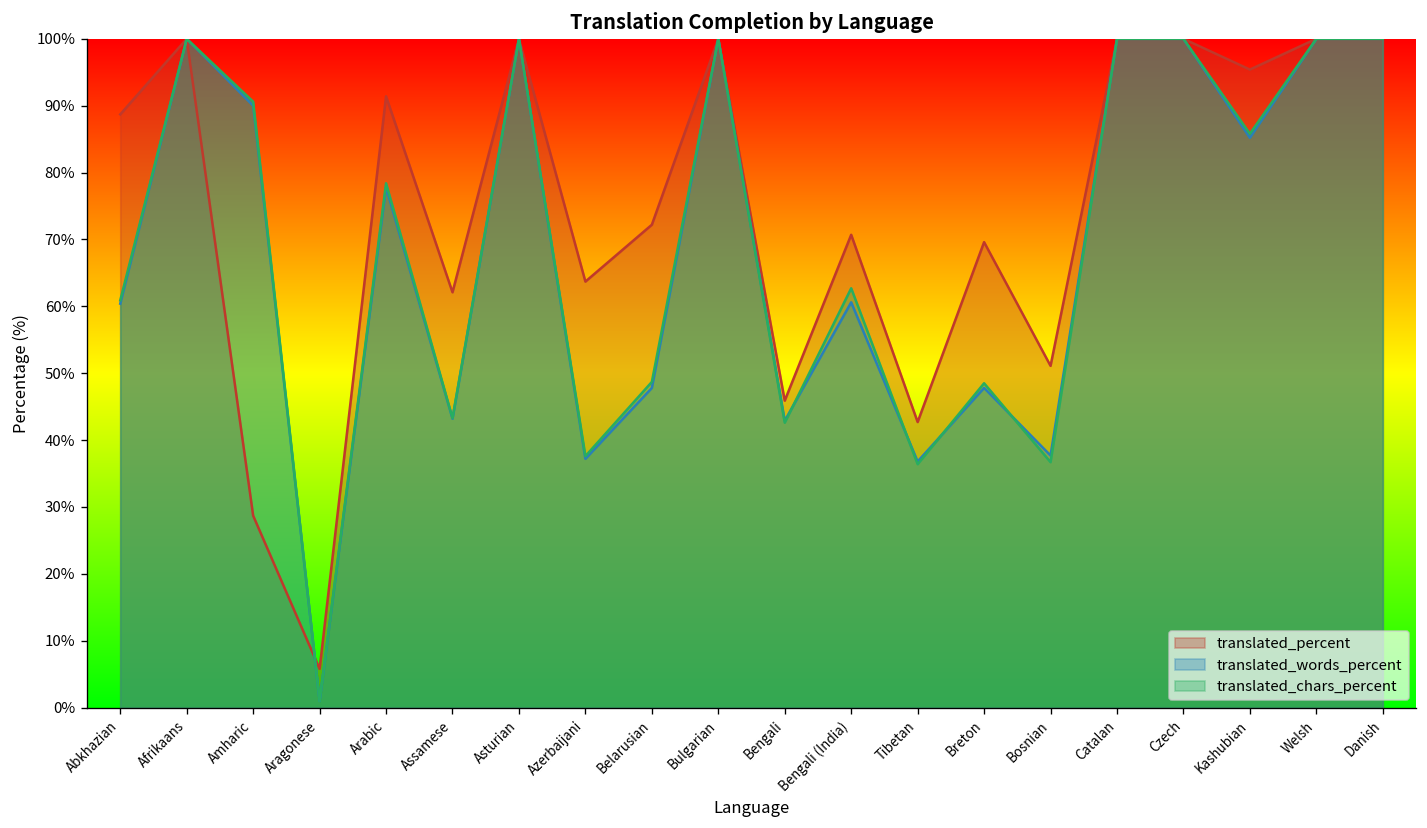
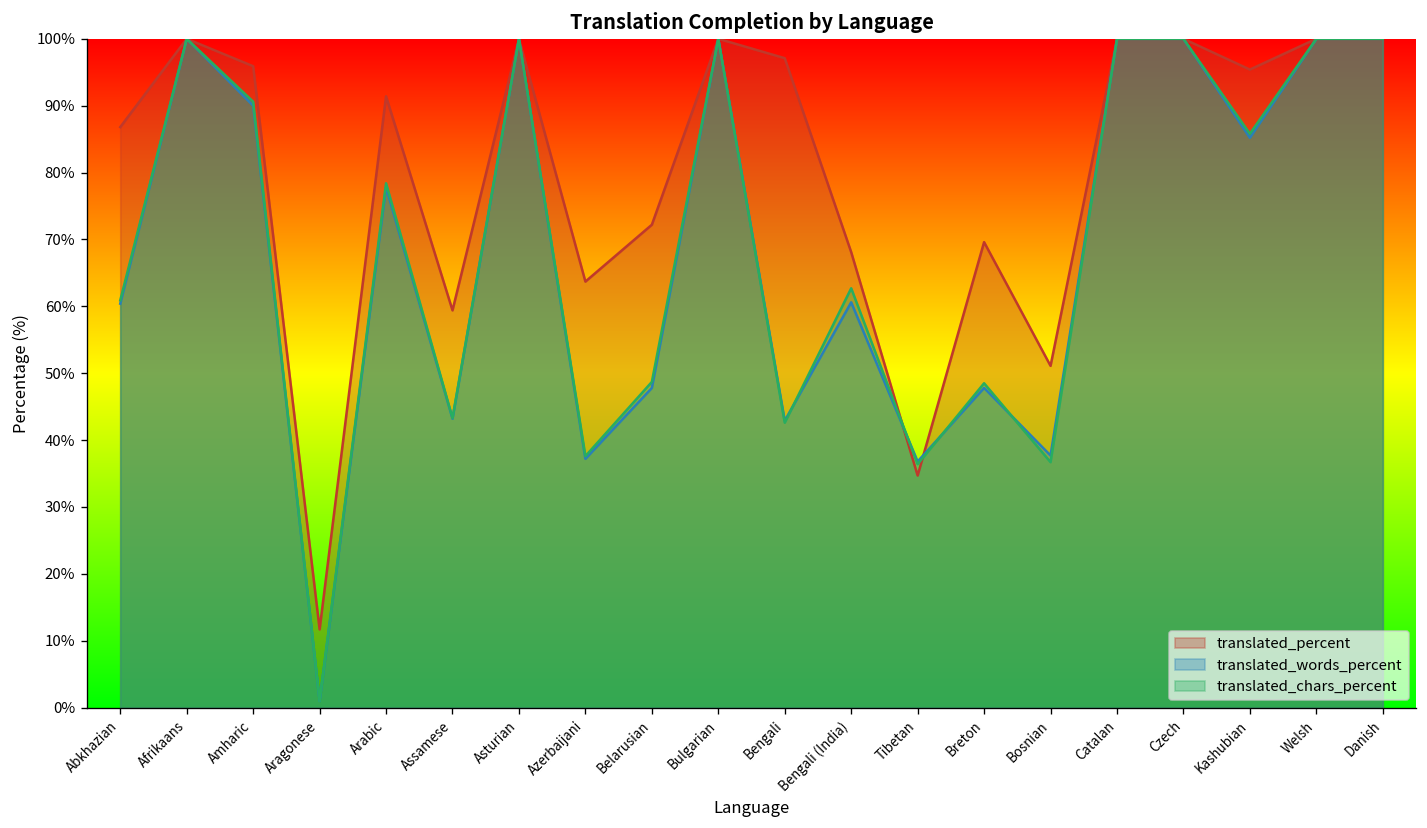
translated_percent, Abkhazian: 89% -> 87%
translated_percent, Amharic: 29% -> 96%
translated_percent, Aragonese: 6% -> 12%
translated_percent, Assamese: 62% -> 59%
translated_percent, Bengali: 46% -> 97%
translated_percent, Bengali (India): 71% -> 68%
translated_percent, Tibetan: 43% -> 35%
